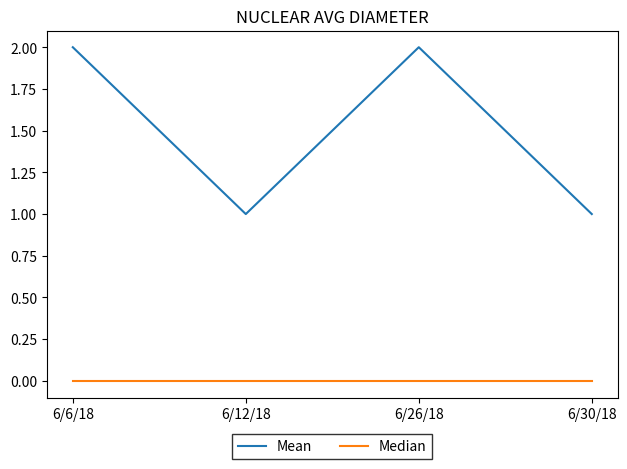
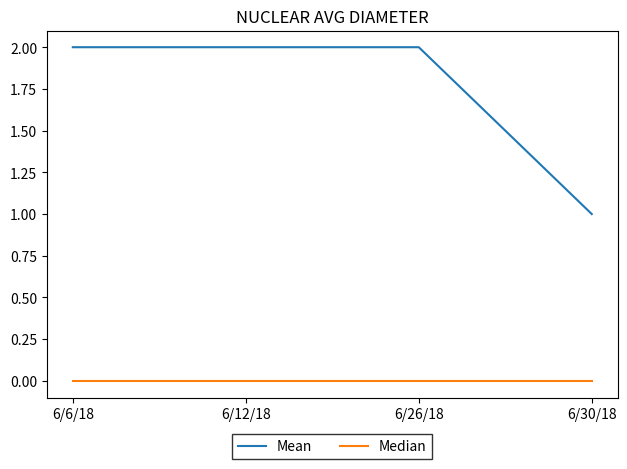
Mean, 6/12/18: 1 -> 2
